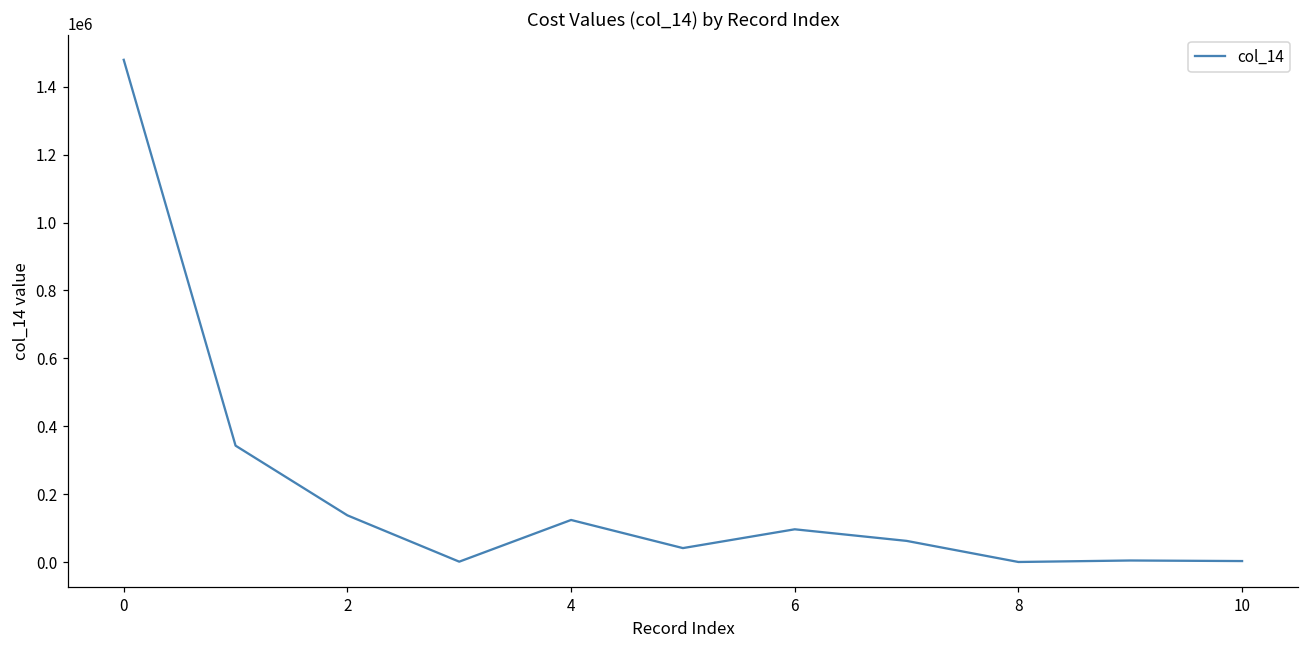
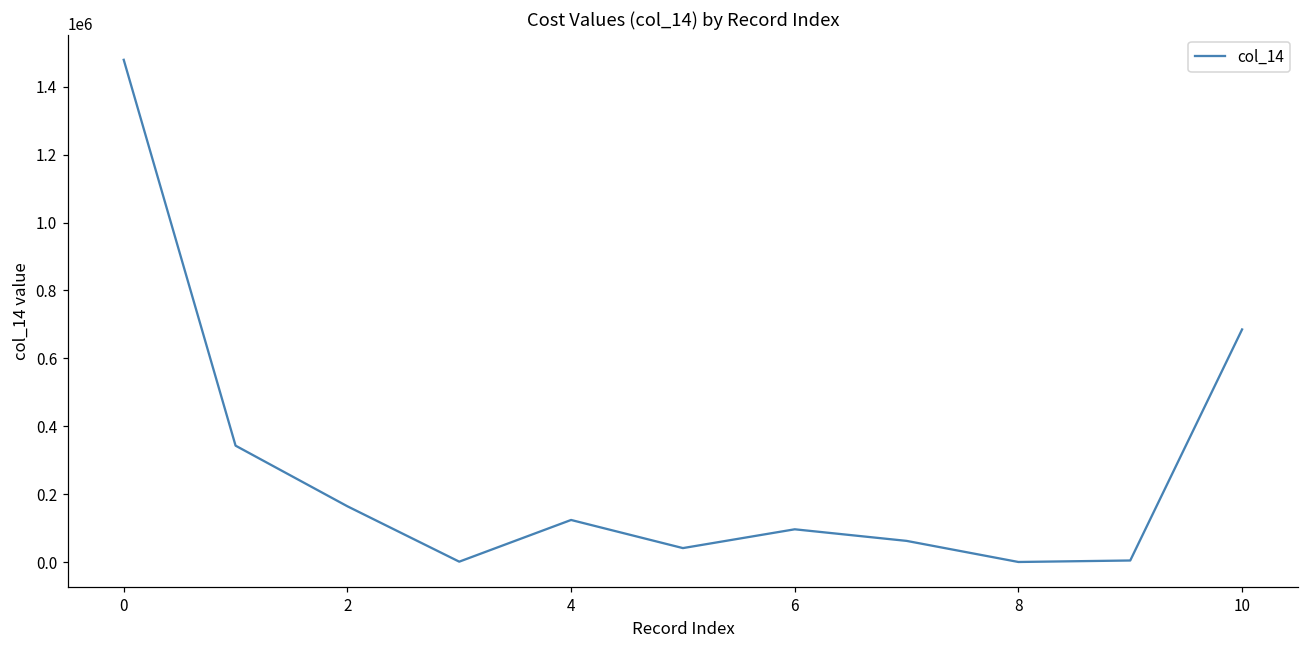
2: 140000 -> 160000
10: 0 -> 690000
